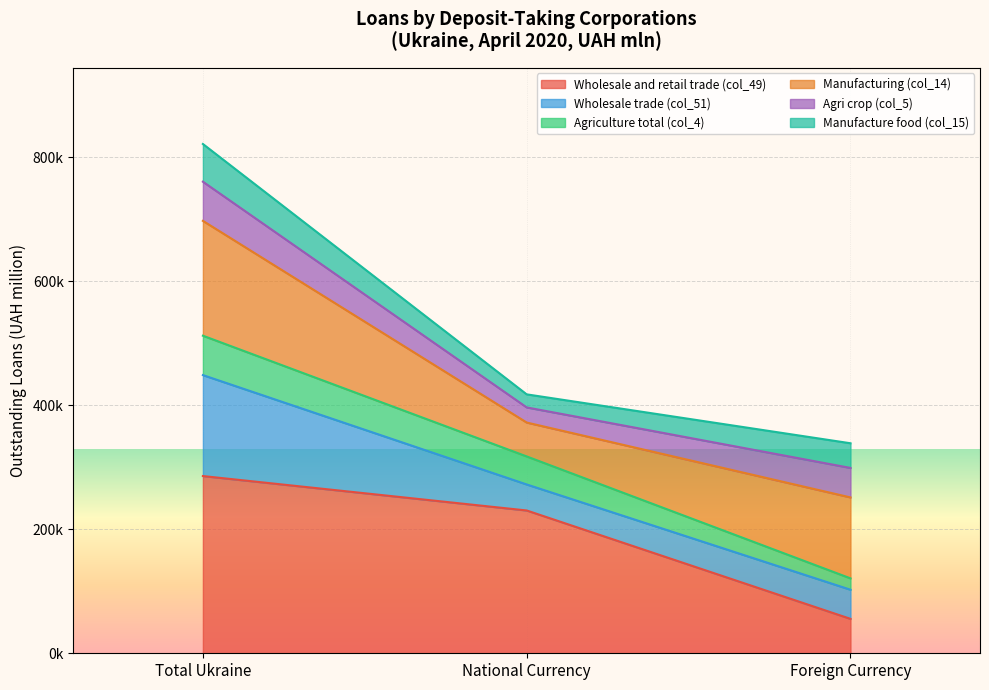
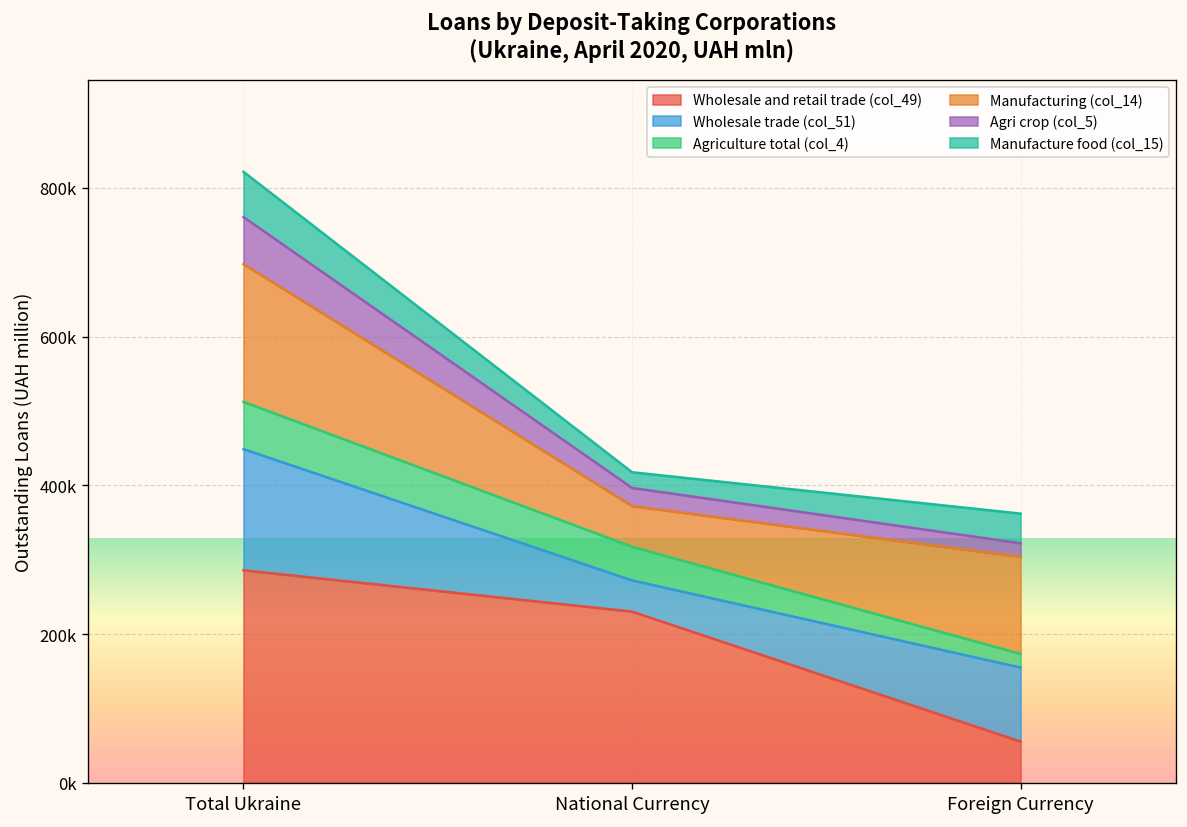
Wholesale trade (col_51), Foreign Currency: 50000 -> 100000
Agri crop (col_5), Foreign Currency: 50000 -> 20000
